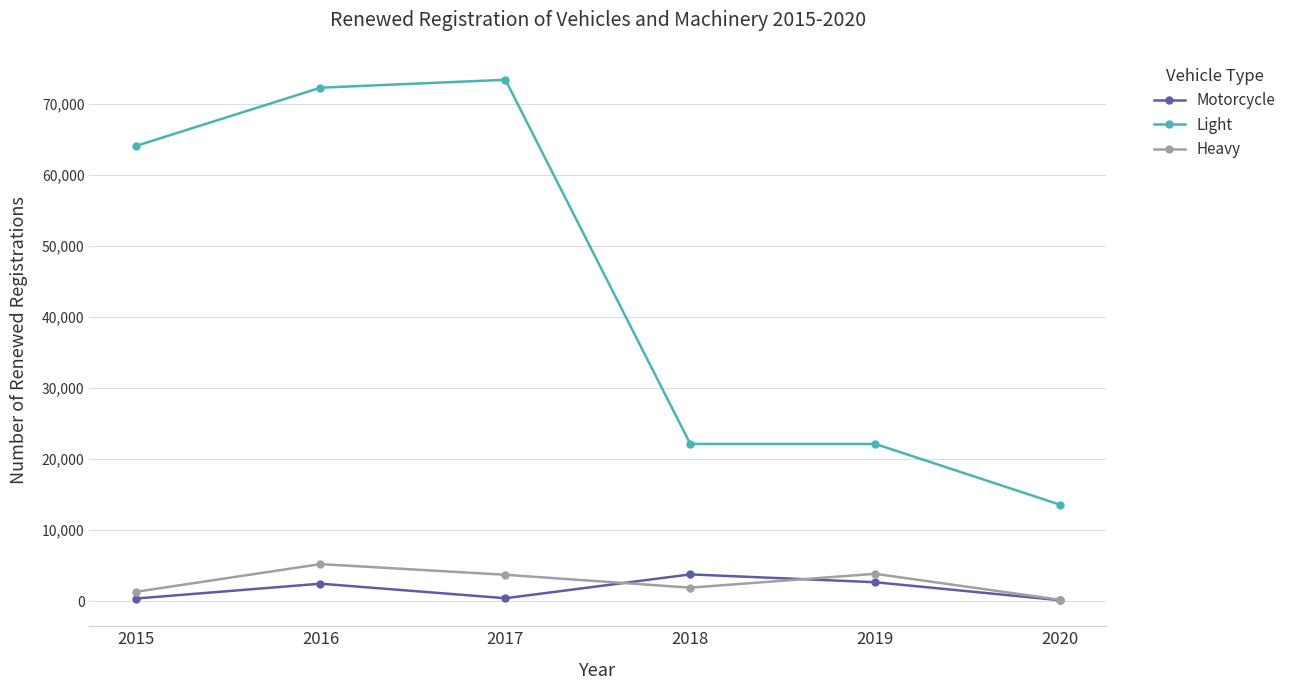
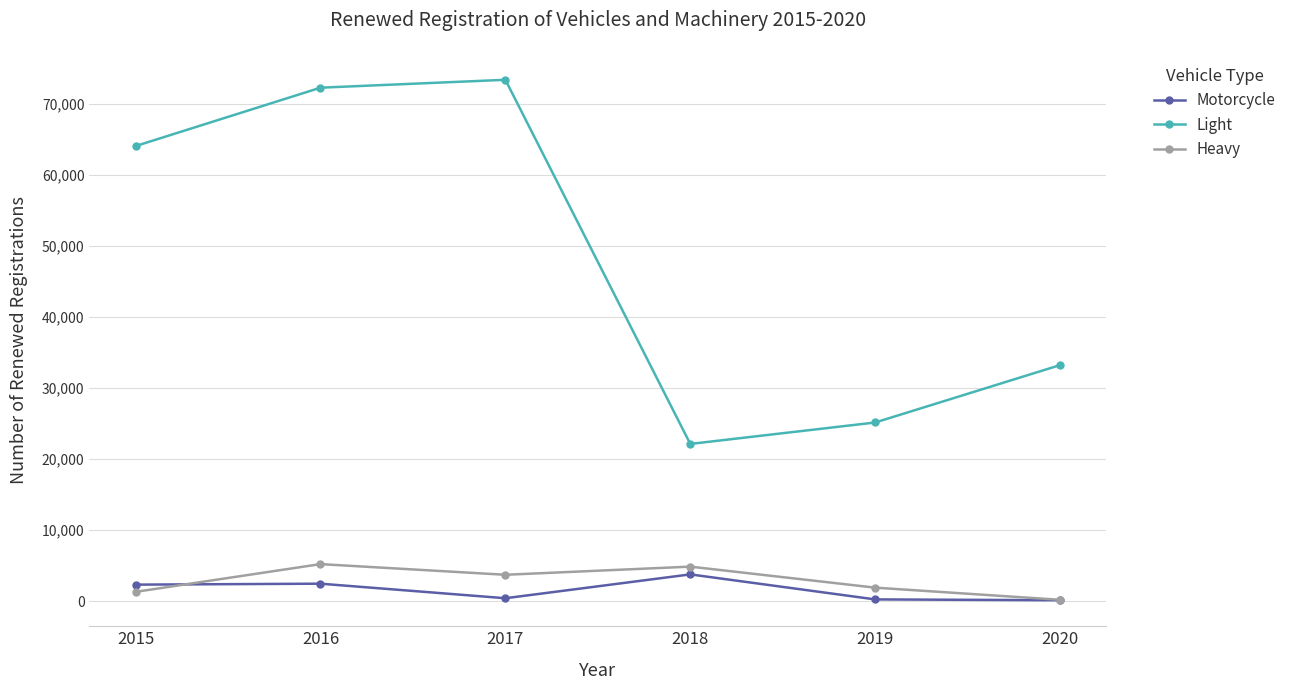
Motorcycle, 2015: 0 -> 2,000
Heavy, 2018: 2,000 -> 5,000
Motorcycle, 2019: 3,000 -> 0
Light, 2019: 22,000 -> 25,000
Heavy, 2019: 4,000 -> 2,000
Light, 2020: 14,000 -> 33,000
